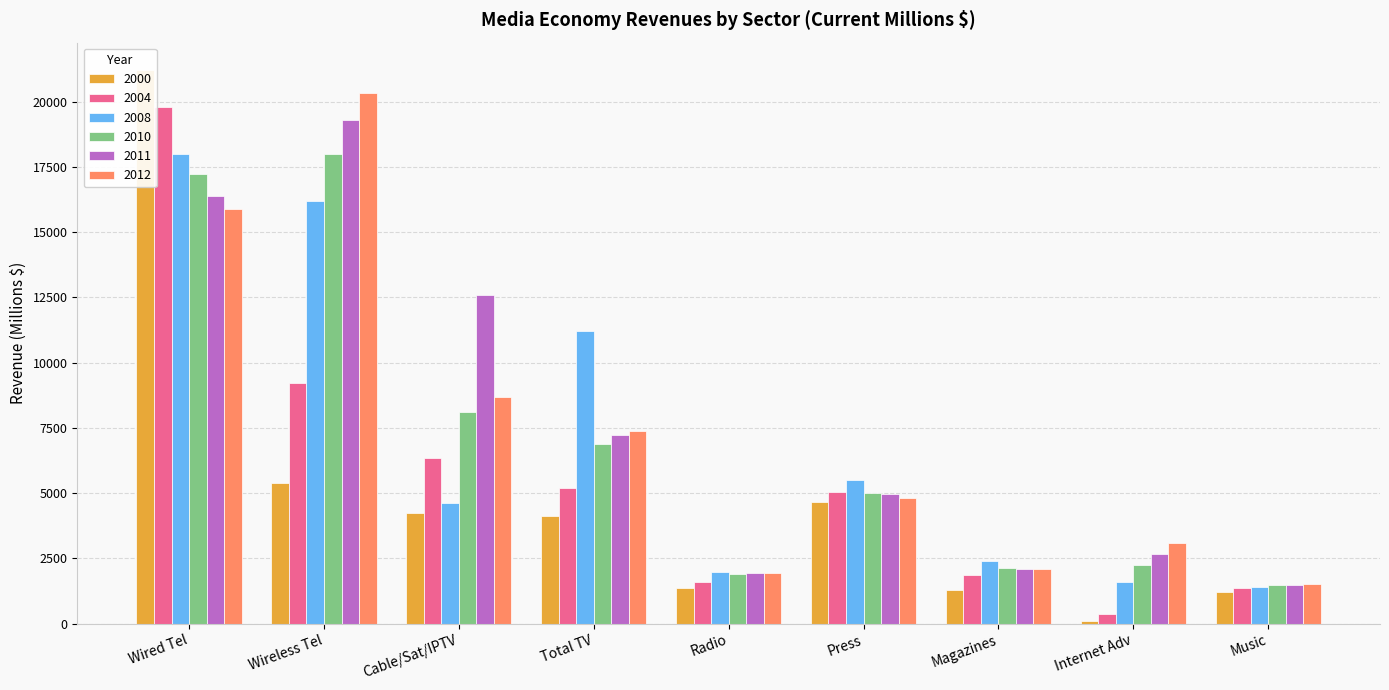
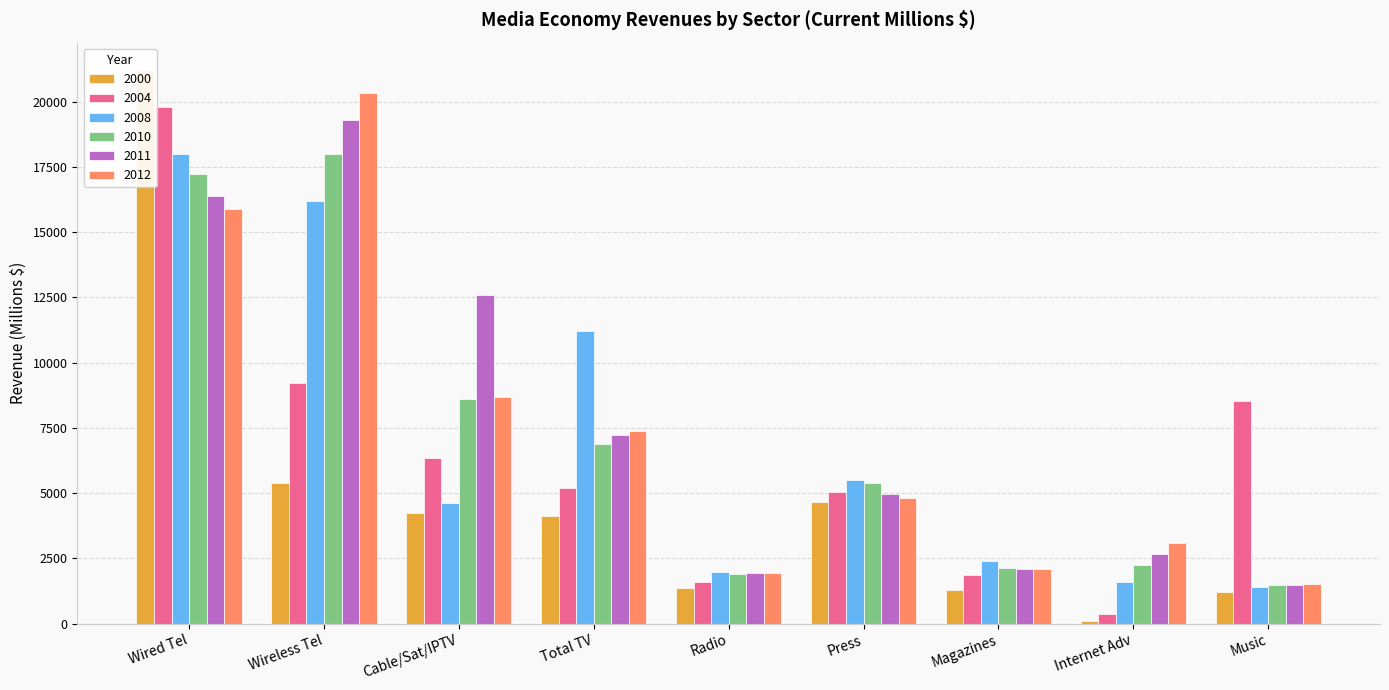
2010, Cable/Sat/IPTV: 8100 -> 8600
2010, Press: 5000 -> 5400
2004, Music: 1400 -> 8500
